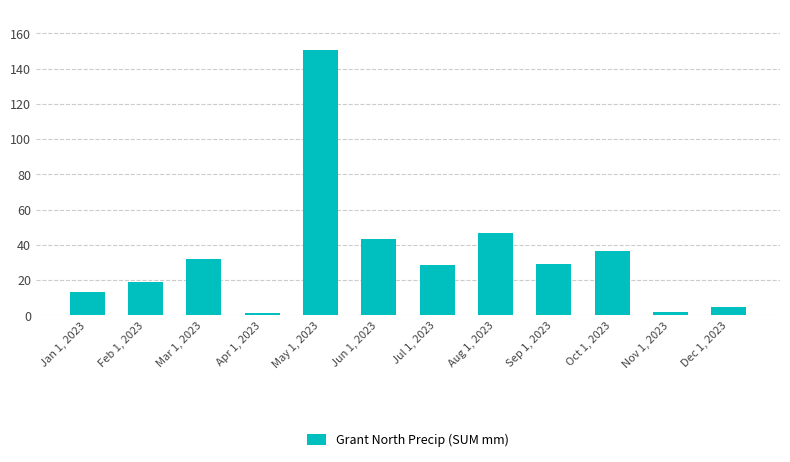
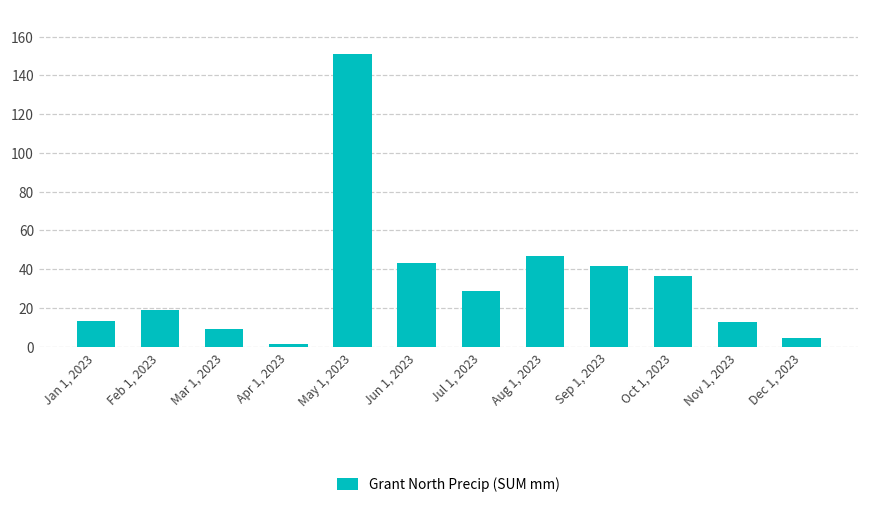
Mar 1, 2023: 32 -> 9
Sep 1, 2023: 29 -> 42
Nov 1, 2023: 2 -> 13
